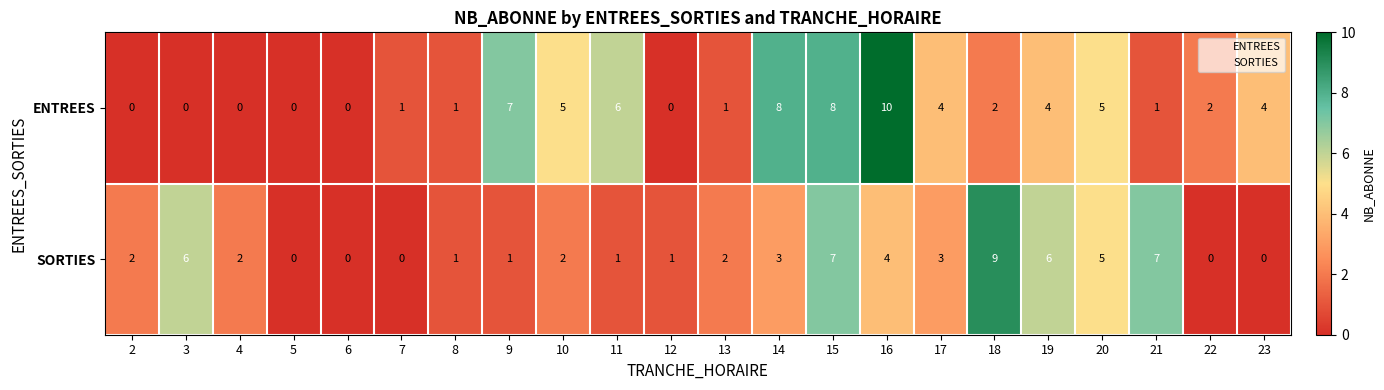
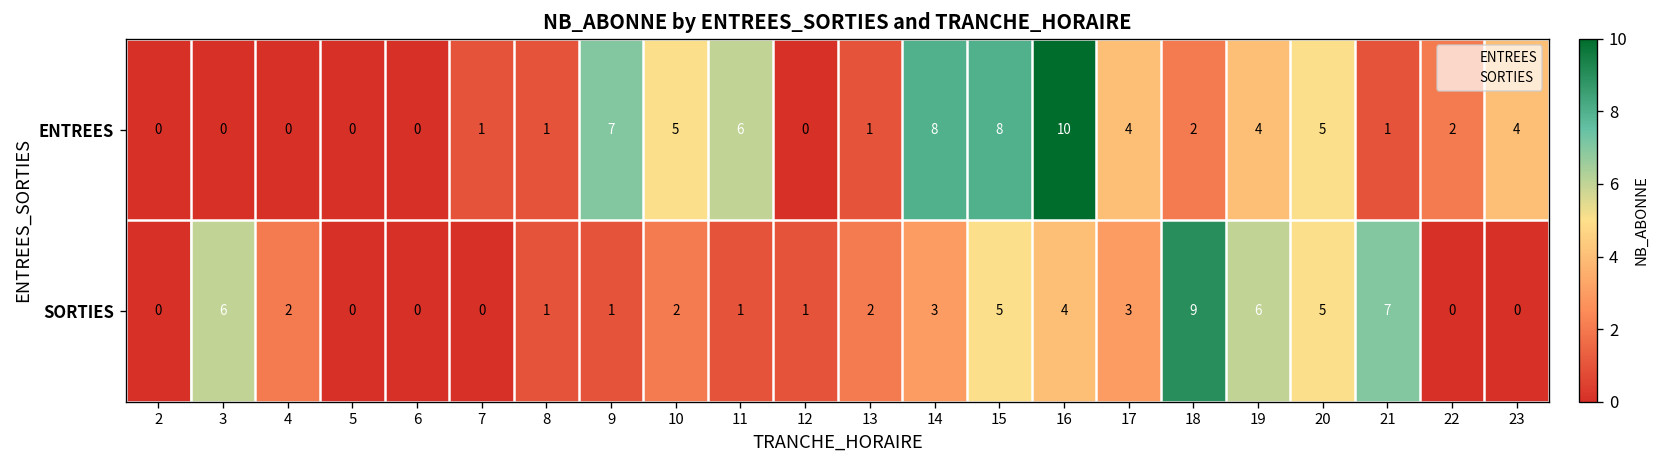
SORTIES, 2: 2 -> 0
SORTIES, 15: 7 -> 5
